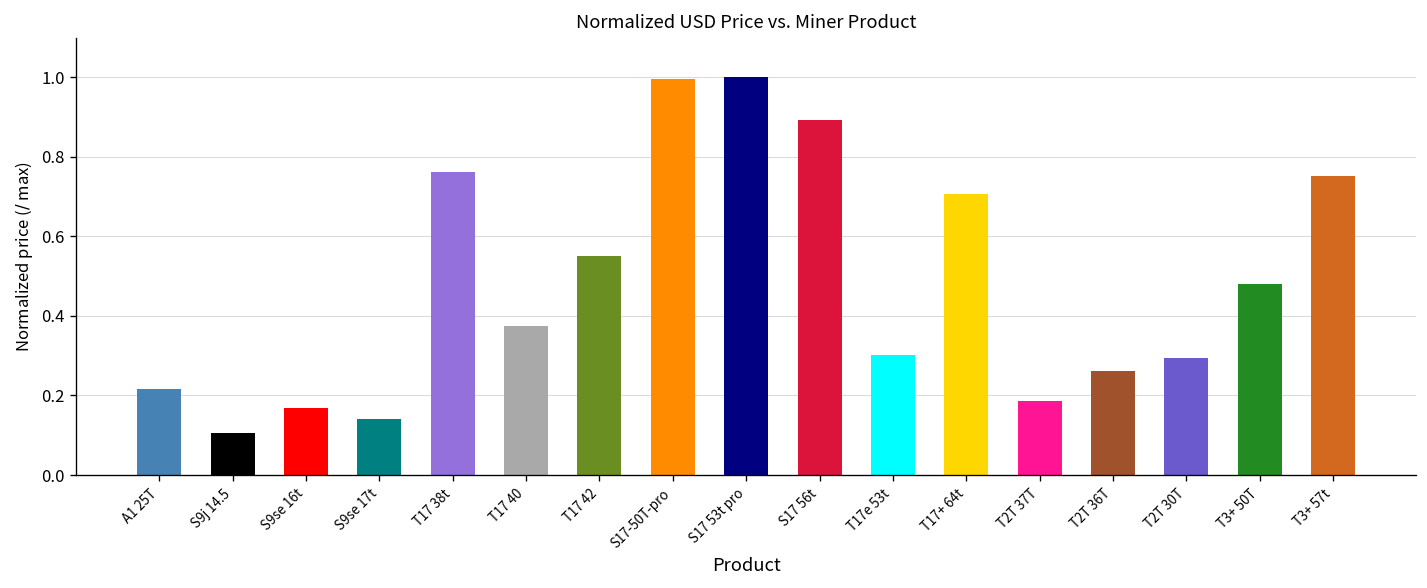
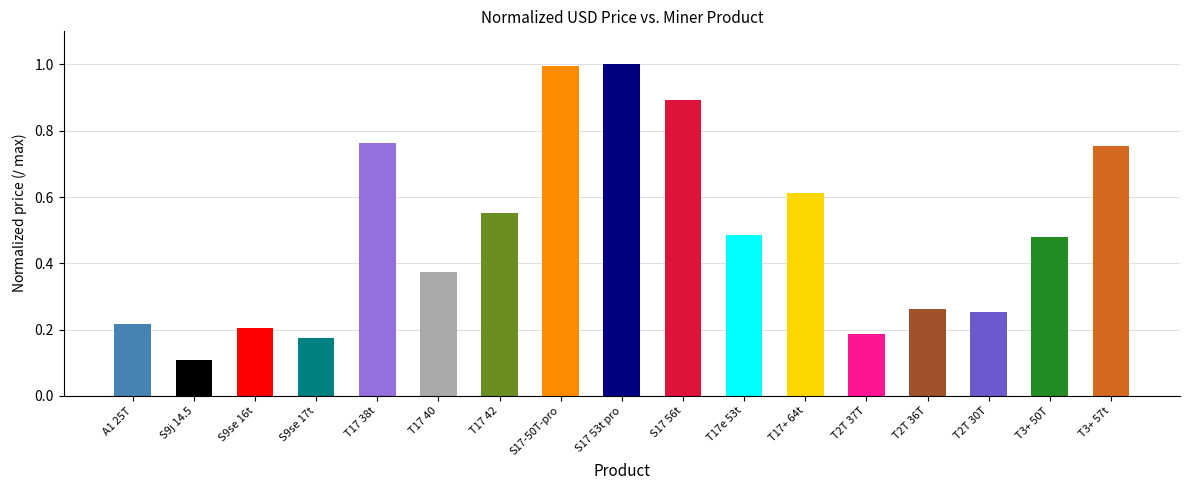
S9se 16t: 0.17 -> 0.21
S9se 17t: 0.14 -> 0.17
T17e 53t: 0.30 -> 0.49
T17+ 64t: 0.71 -> 0.61
T2T 30T: 0.29 -> 0.25
